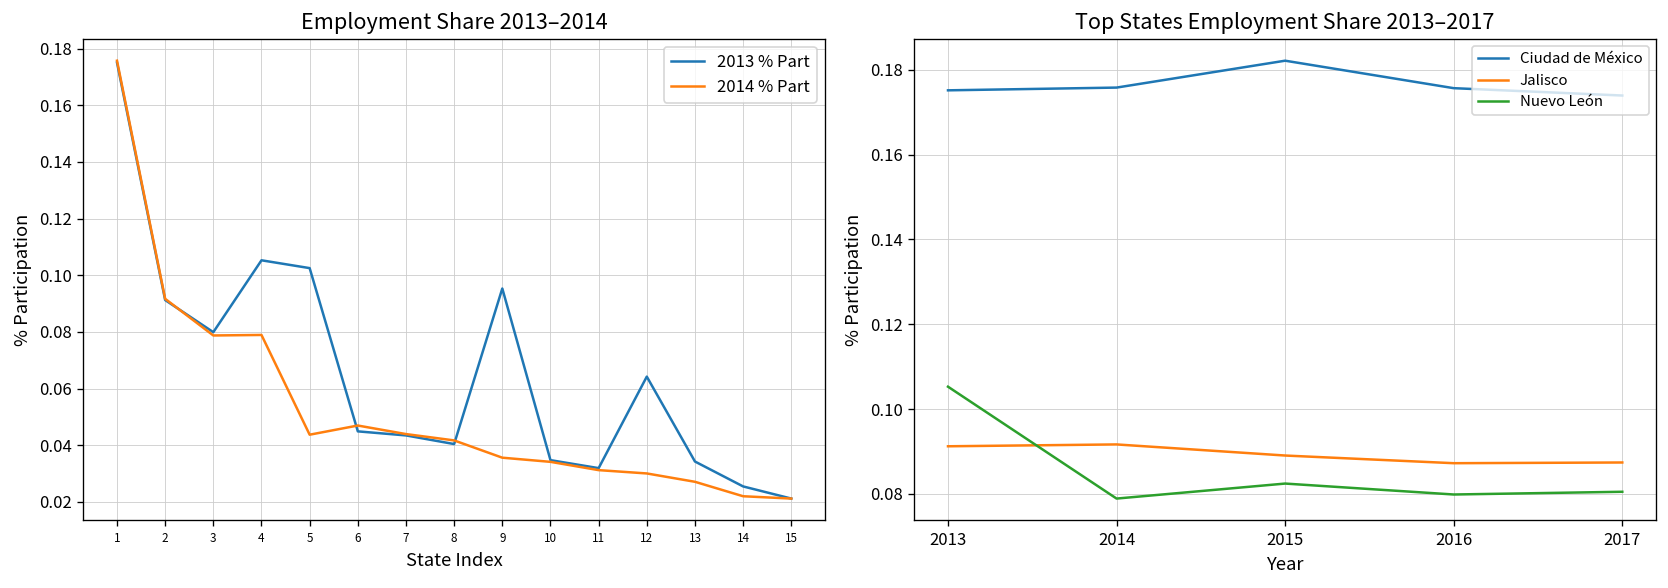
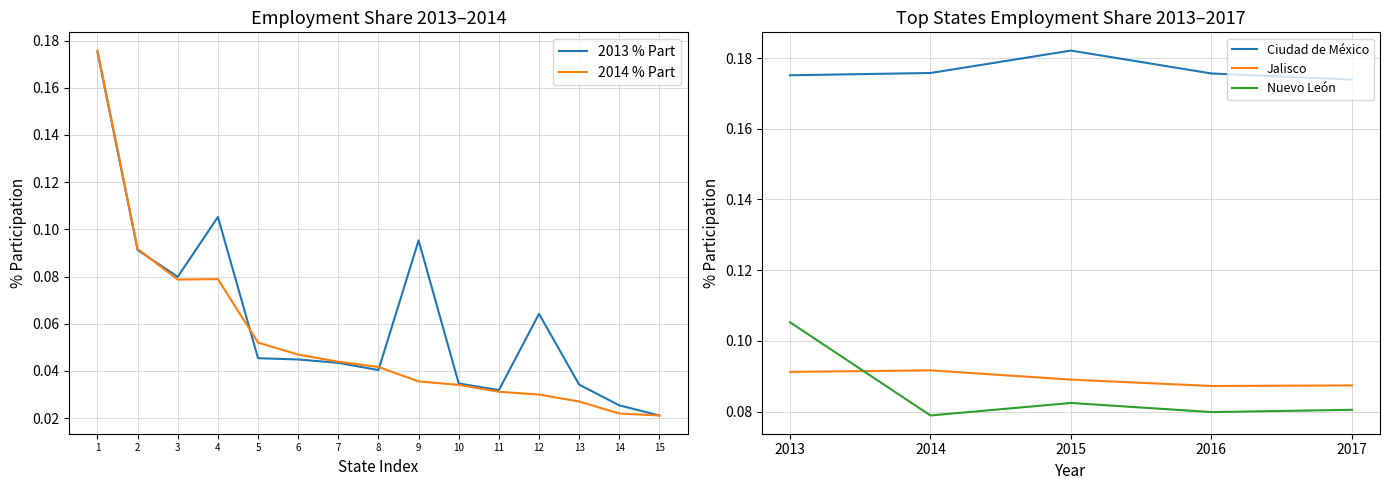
Employment Share 2013–2014, 2013 % Part, 5: 0.103 -> 0.045
Employment Share 2013–2014, 2014 % Part, 5: 0.044 -> 0.052
